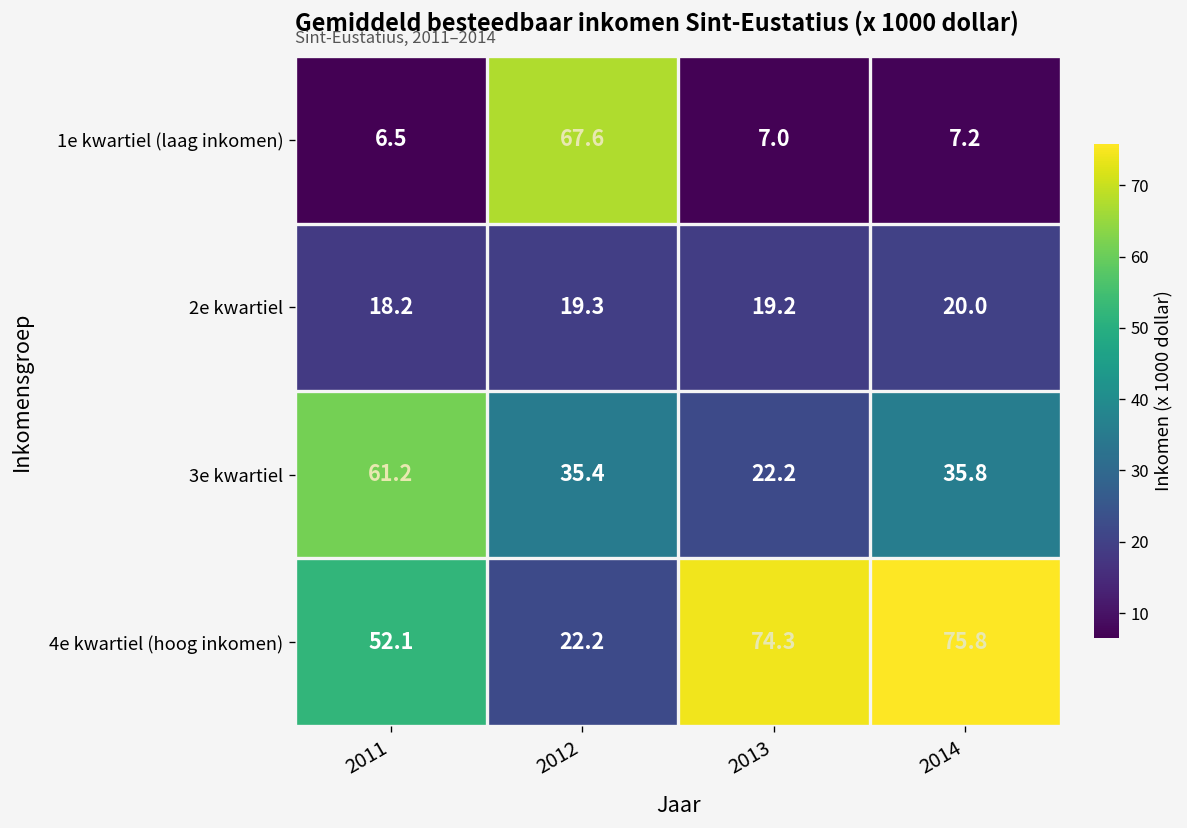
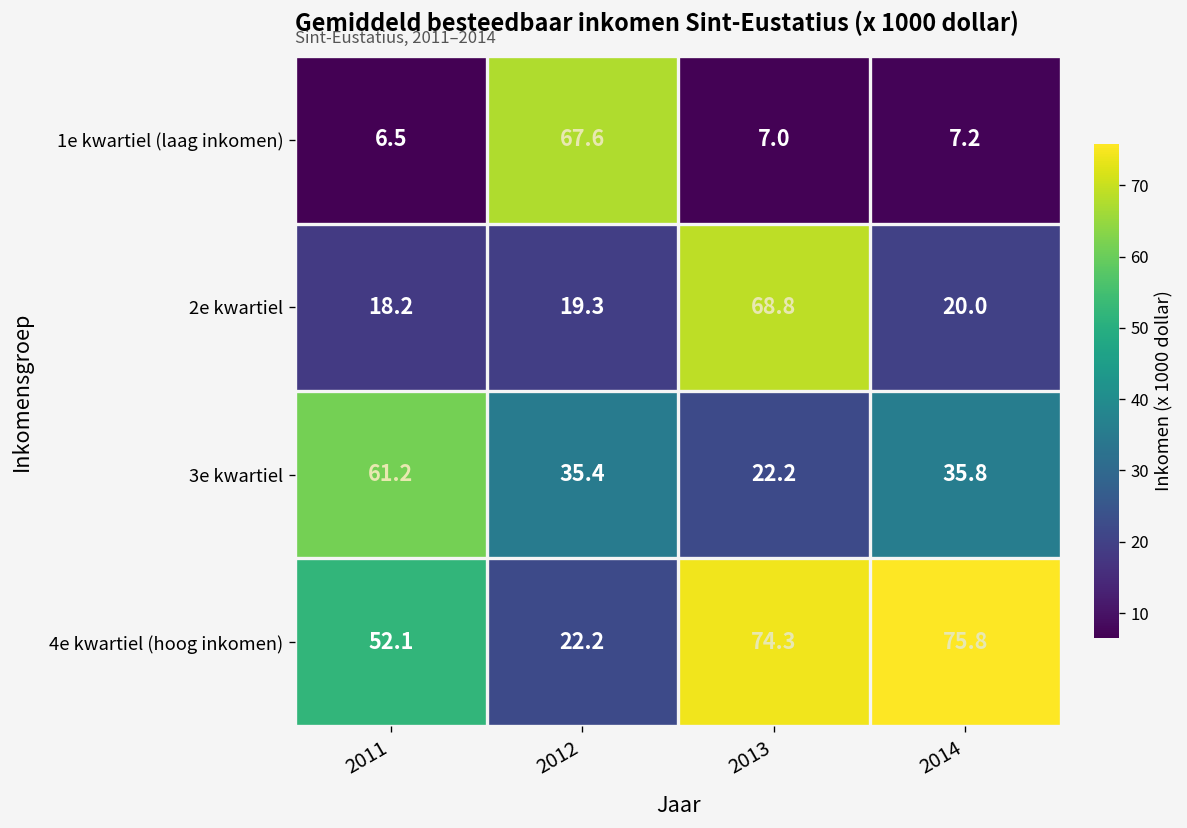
2e kwartiel, 2013: 19.2 -> 68.8
